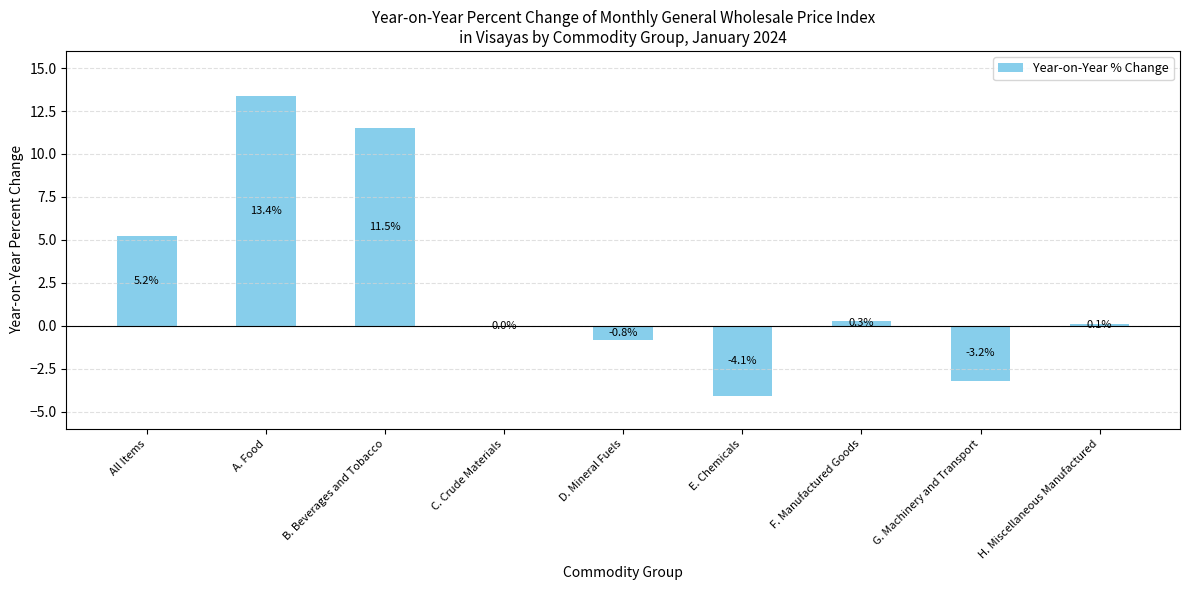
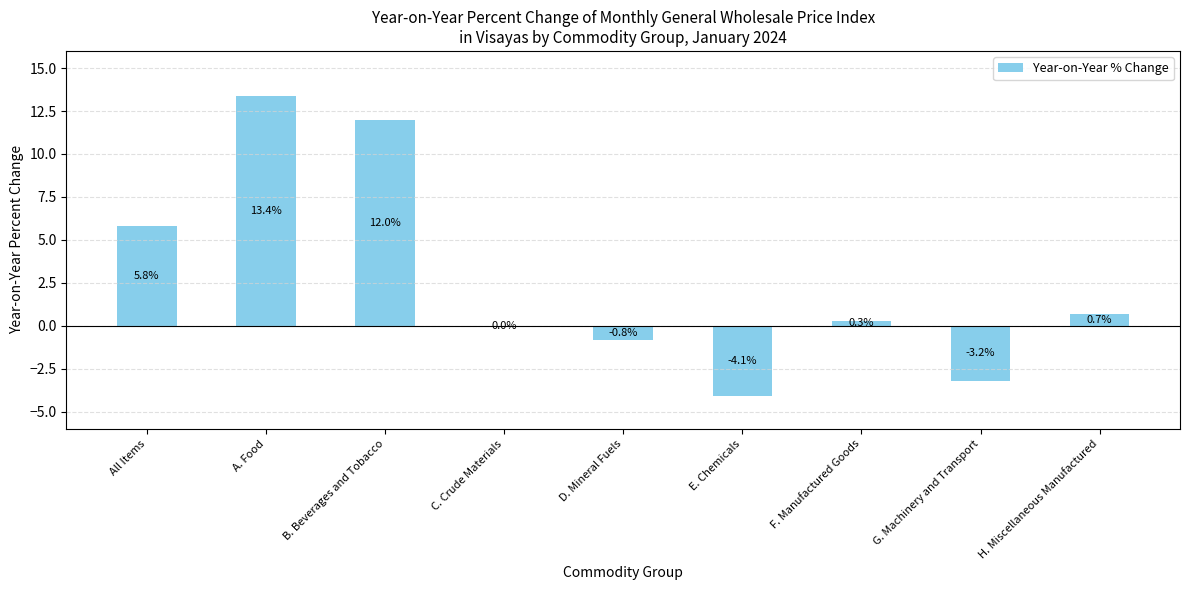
All Items: 5.2% -> 5.8%
B. Beverages and Tobacco: 11.5% -> 12.0%
H. Miscellaneous Manufactured: 0.1% -> 0.7%
